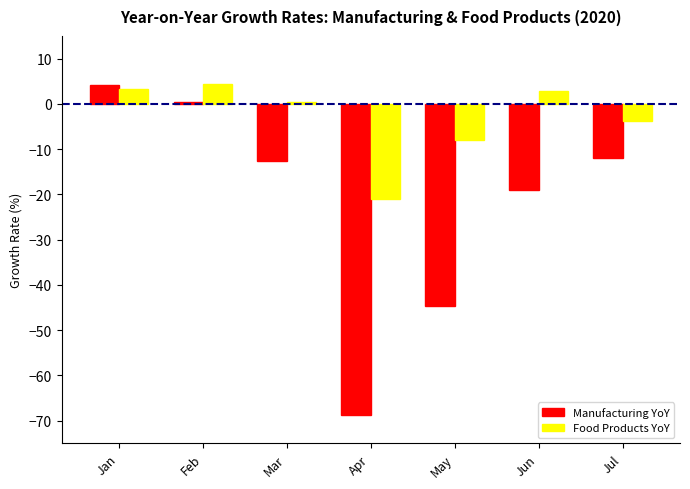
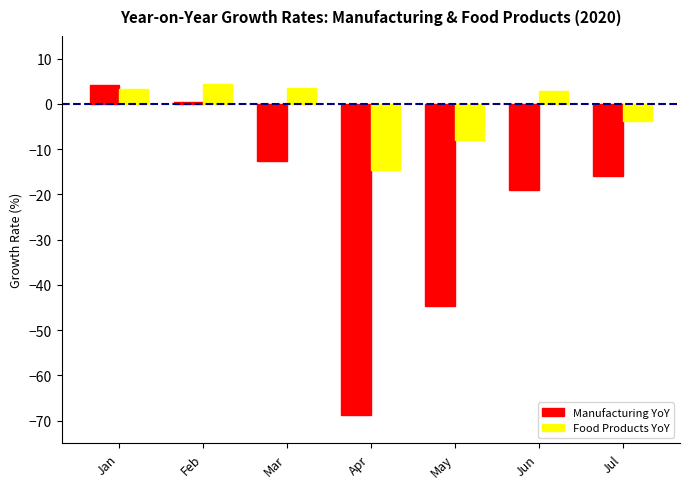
Food Products YoY, Mar: 0 -> 3
Food Products YoY, Apr: -21 -> -15
Manufacturing YoY, Jul: -12 -> -16
